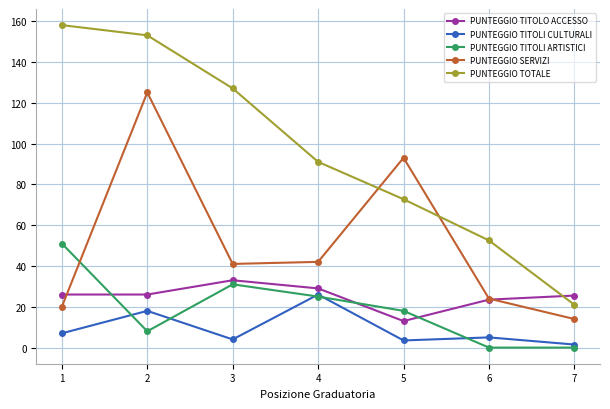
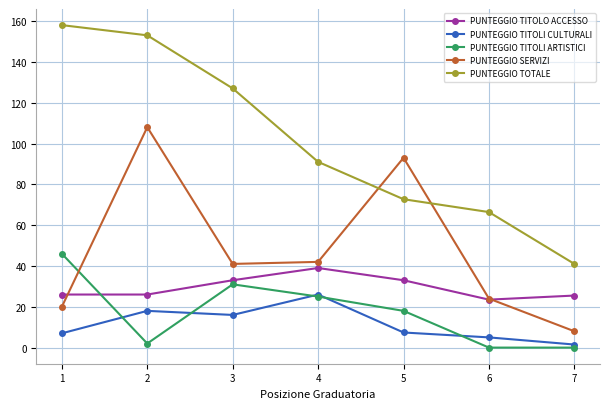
PUNTEGGIO TITOLI ARTISTICI, 1: 51 -> 46
PUNTEGGIO TITOLI ARTISTICI, 2: 8 -> 2
PUNTEGGIO SERVIZI, 2: 125 -> 108
PUNTEGGIO TITOLI CULTURALI, 3: 4 -> 16
PUNTEGGIO TITOLO ACCESSO, 4: 29 -> 39
PUNTEGGIO TITOLO ACCESSO, 5: 13 -> 33
PUNTEGGIO TITOLI CULTURALI, 5: 4 -> 7
PUNTEGGIO TOTALE, 6: 53 -> 66
PUNTEGGIO SERVIZI, 7: 14 -> 8
PUNTEGGIO TOTALE, 7: 21 -> 41
